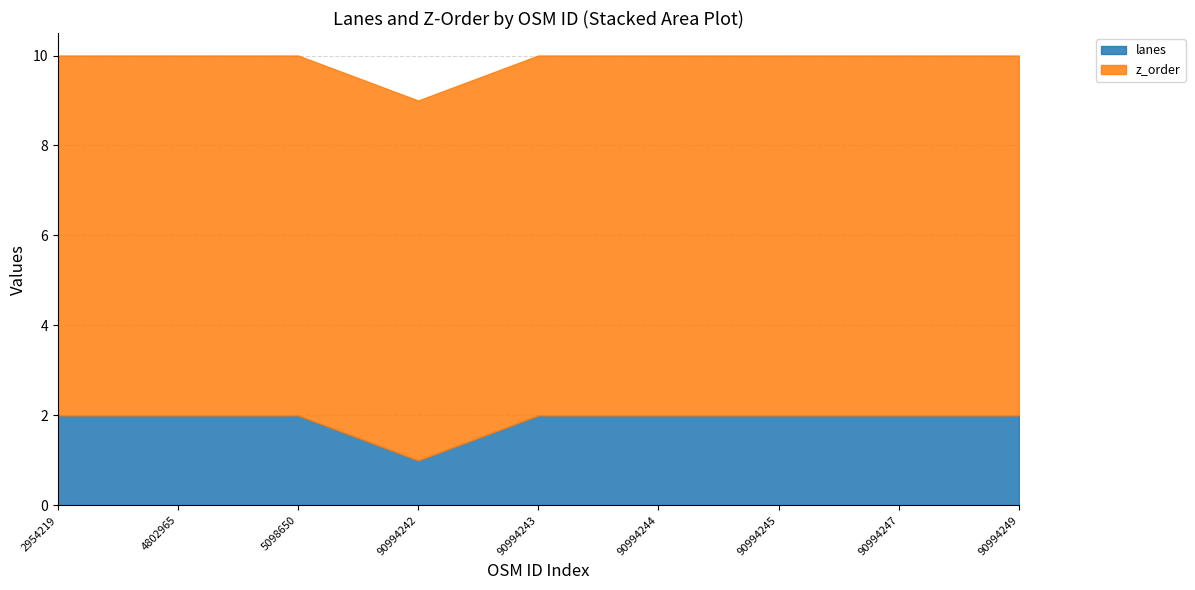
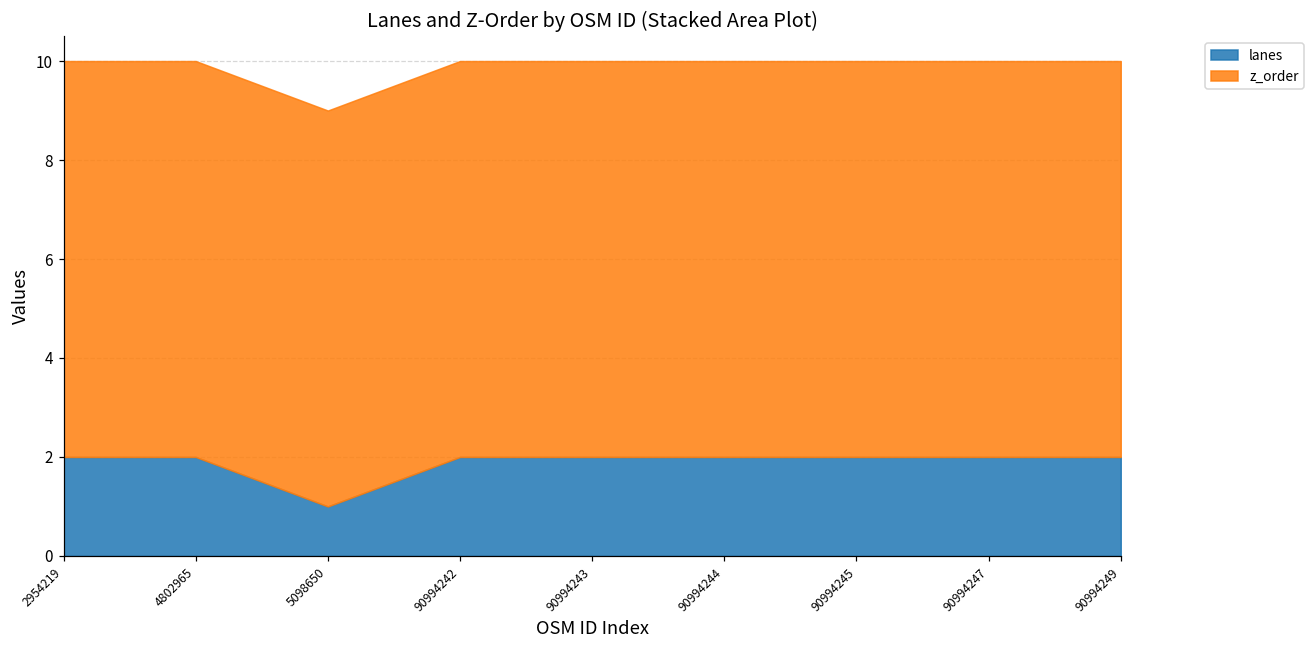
lanes, 5098650: 2 -> 1
lanes, 90994242: 1 -> 2
